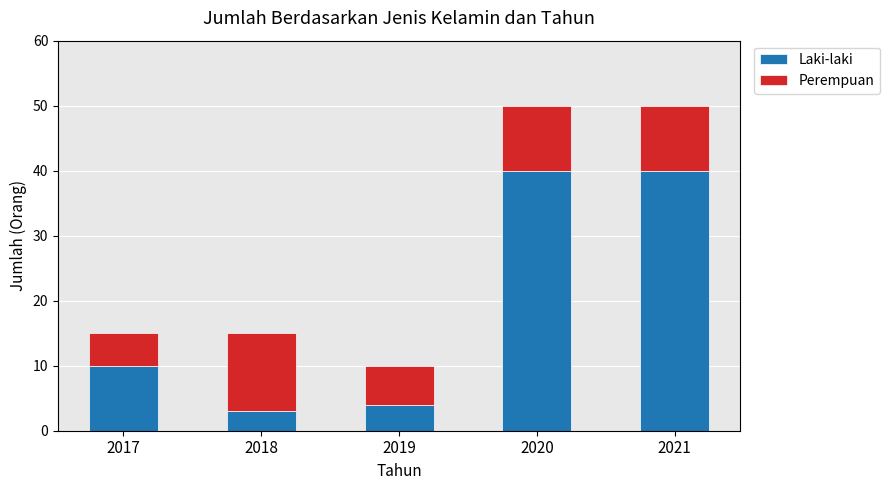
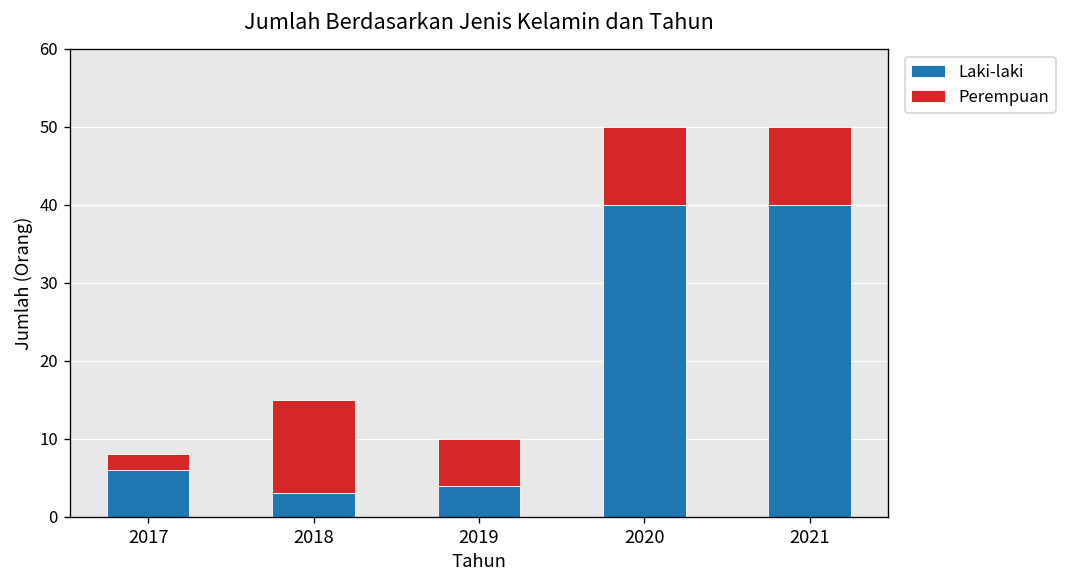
Laki-laki, 2017: 10 -> 6
Perempuan, 2017: 5 -> 2
